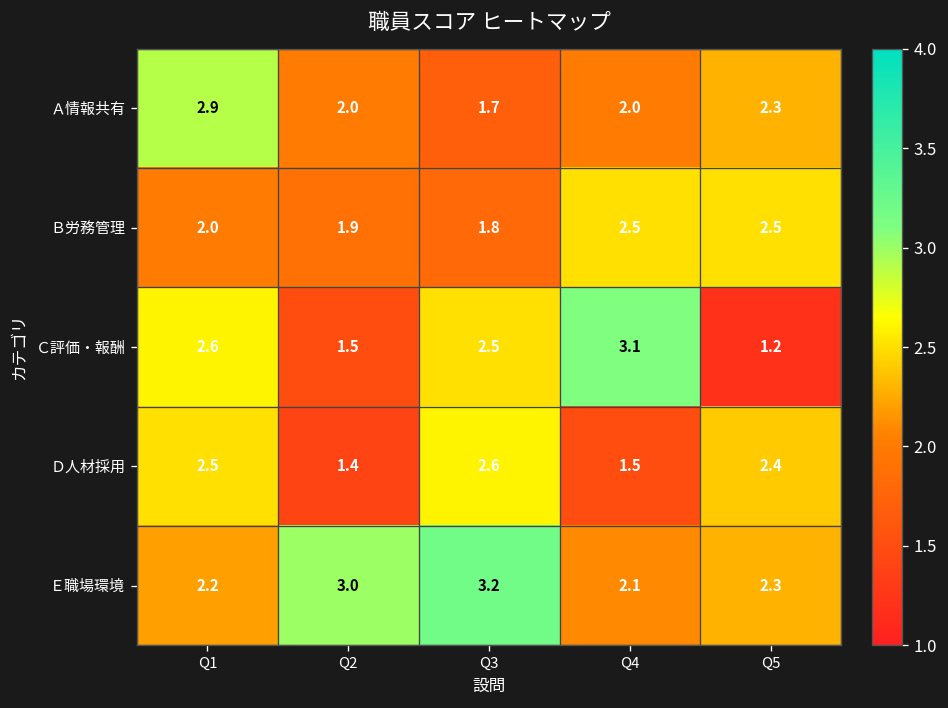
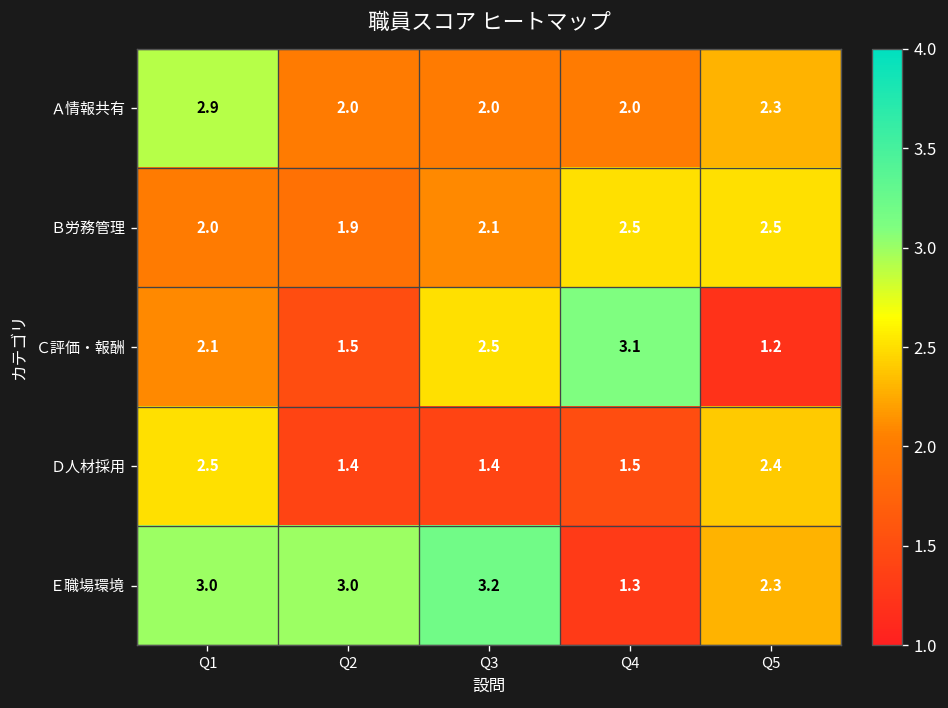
Ａ情報共有, Q3: 1.7 -> 2.0
Ｂ労務管理, Q3: 1.8 -> 2.1
Ｃ評価・報酬, Q1: 2.6 -> 2.1
Ｄ人材採用, Q3: 2.6 -> 1.4
Ｅ職場環境, Q1: 2.2 -> 3.0
Ｅ職場環境, Q4: 2.1 -> 1.3
